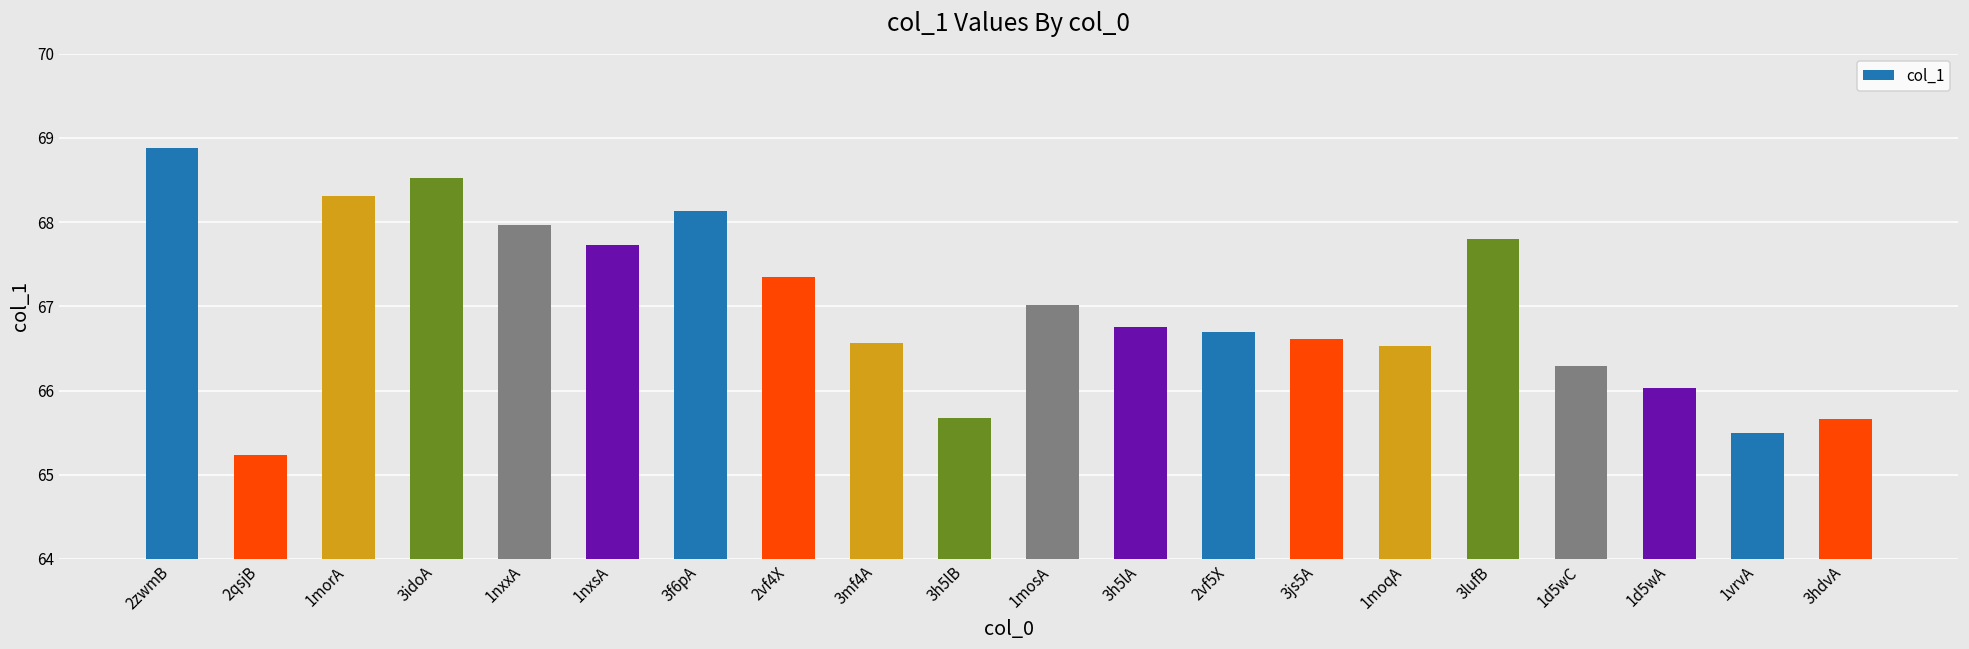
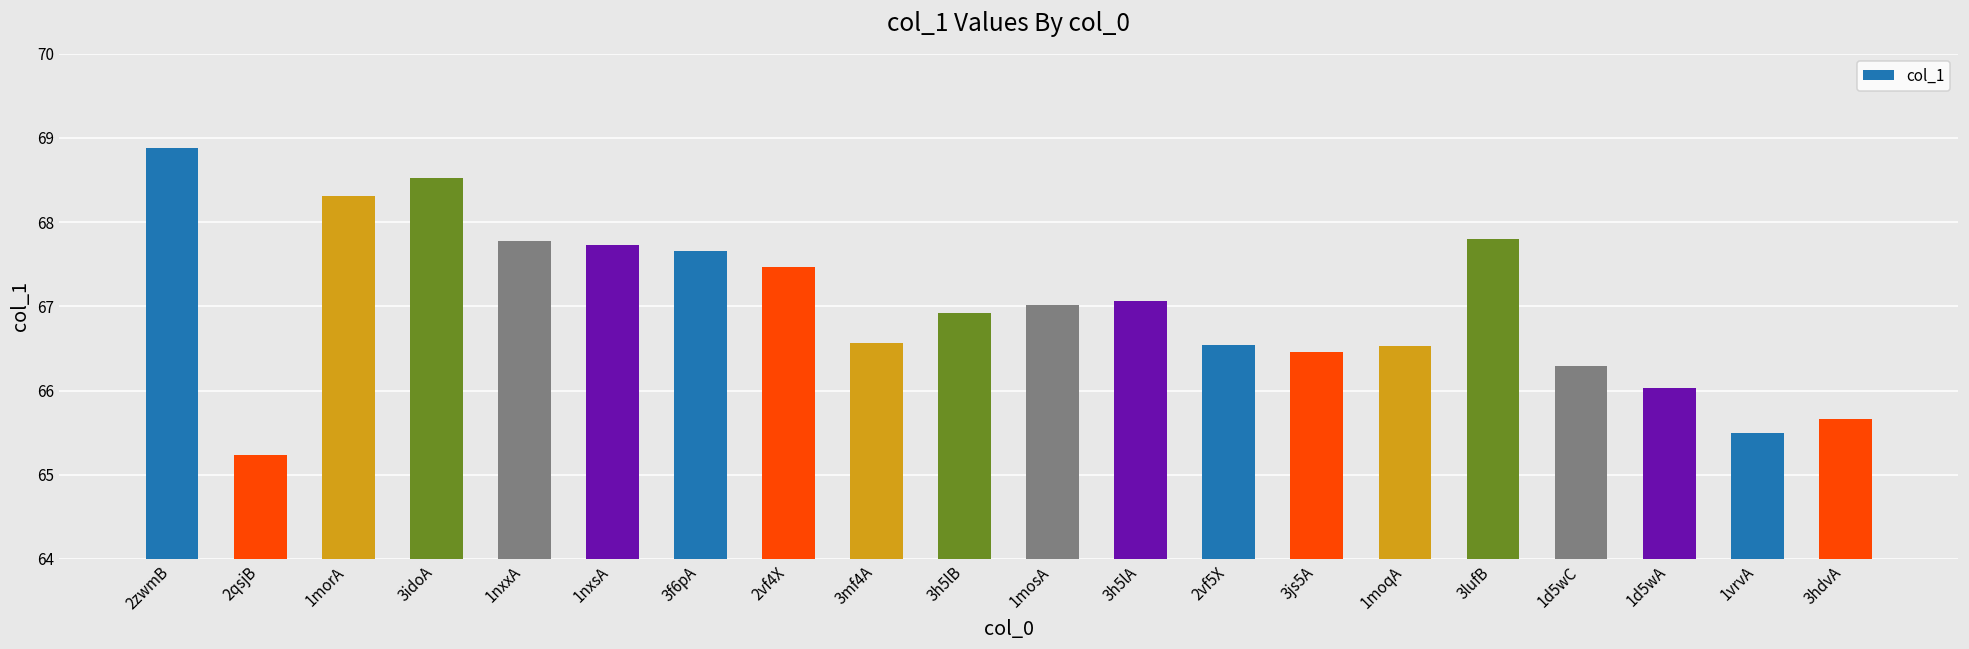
1nxxA: 68.0 -> 67.8
3f6pA: 68.1 -> 67.7
2vf4X: 67.3 -> 67.5
3h5lB: 65.7 -> 66.9
3h5lA: 66.8 -> 67.1
2vf5X: 66.7 -> 66.5
3js5A: 66.6 -> 66.5
